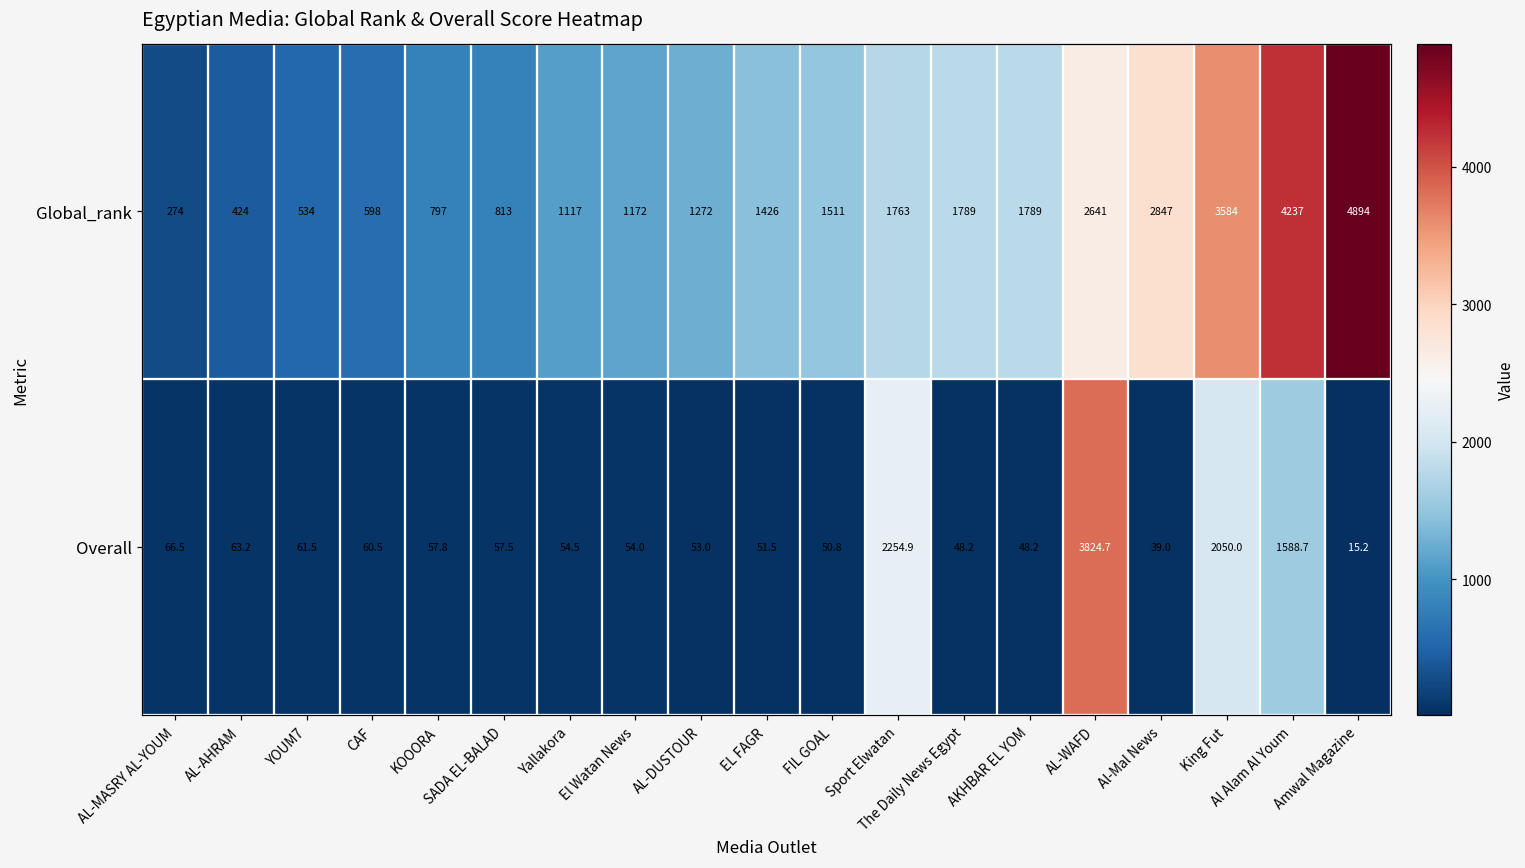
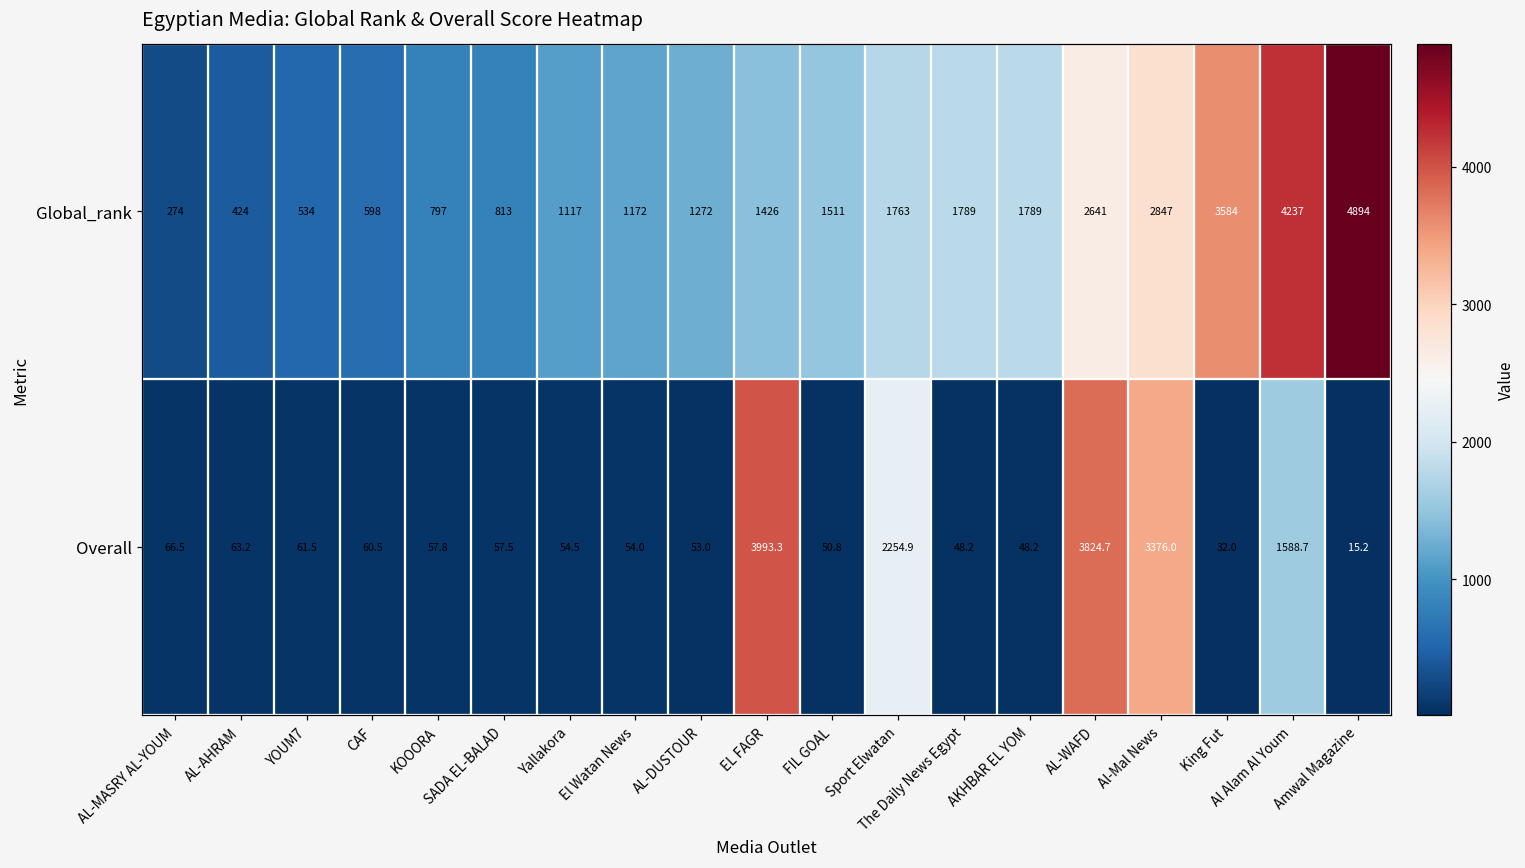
Overall, EL FAGR: 51.5 -> 3993.3
Overall, Al-Mal News: 39.0 -> 3376.0
Overall, King Fut: 2050.0 -> 32.0
